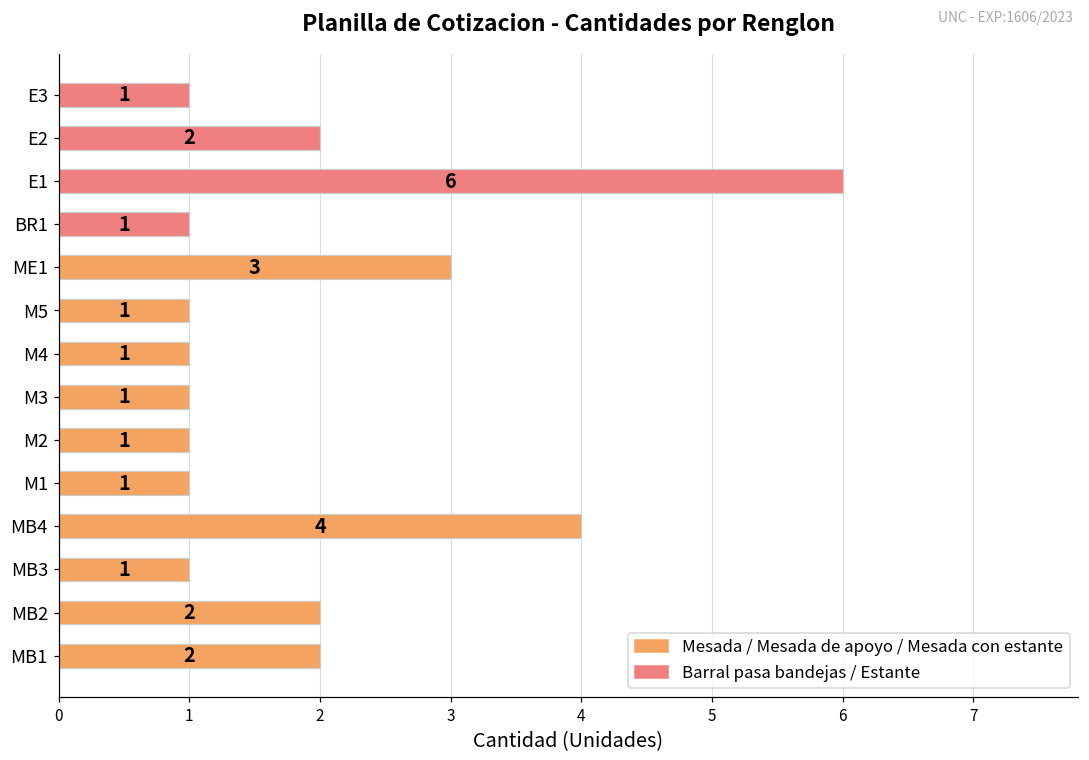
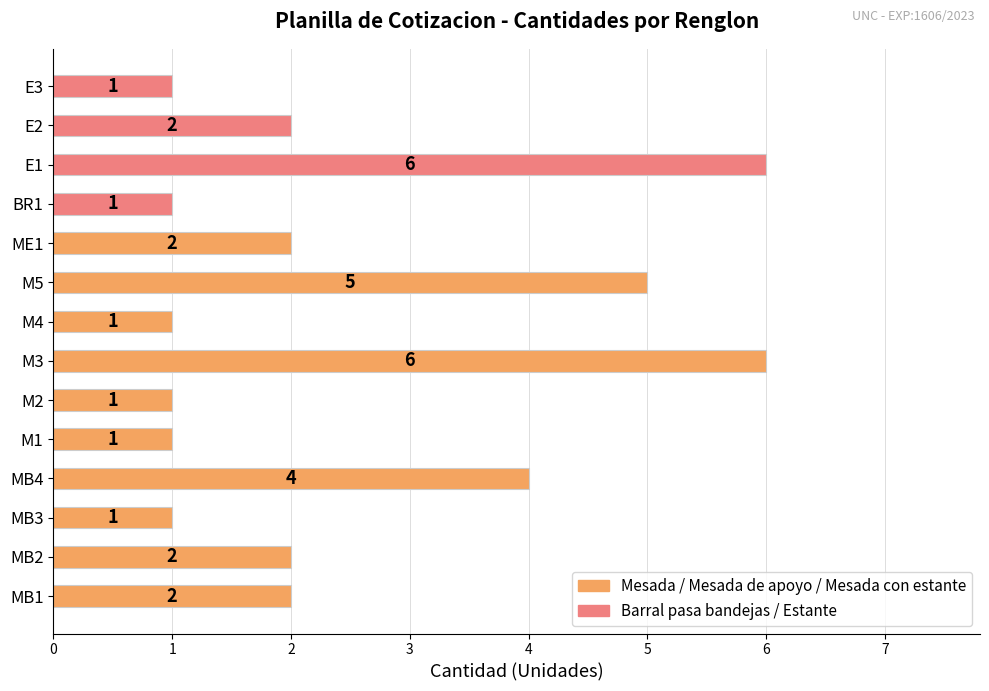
ME1: 3 -> 2
M5: 1 -> 5
M3: 1 -> 6
